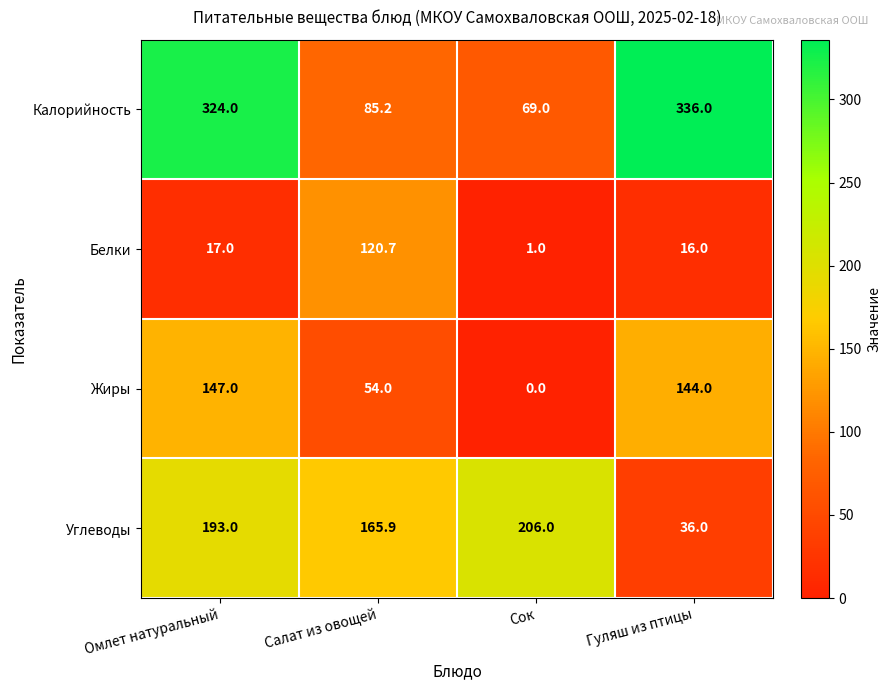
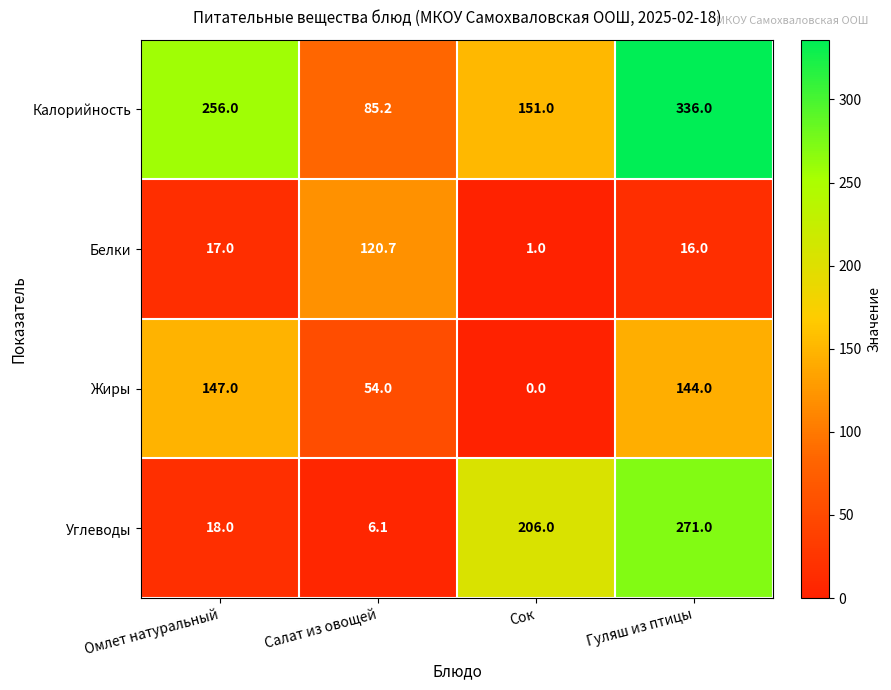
Калорийность, Омлет натуральный: 324.0 -> 256.0
Калорийность, Сок: 69.0 -> 151.0
Углеводы, Омлет натуральный: 193.0 -> 18.0
Углеводы, Салат из овощей: 165.9 -> 6.1
Углеводы, Гуляш из птицы: 36.0 -> 271.0
